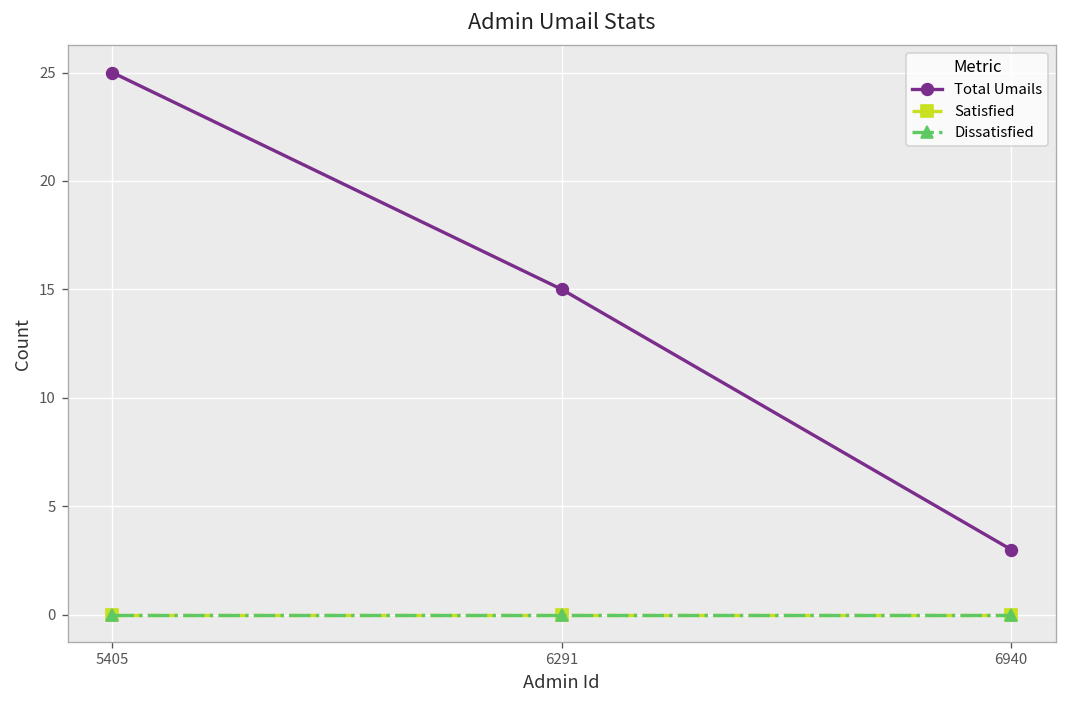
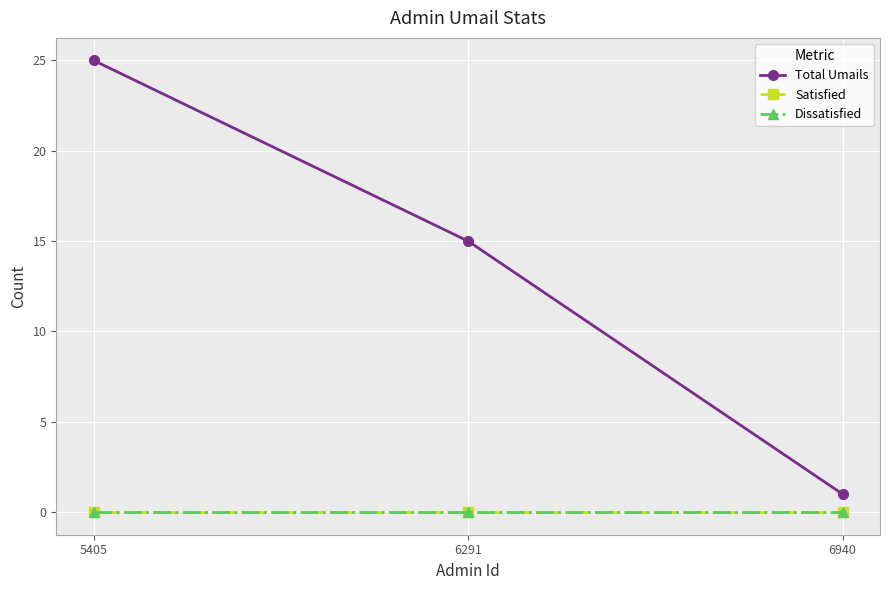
Total Umails, 6940: 3 -> 1
